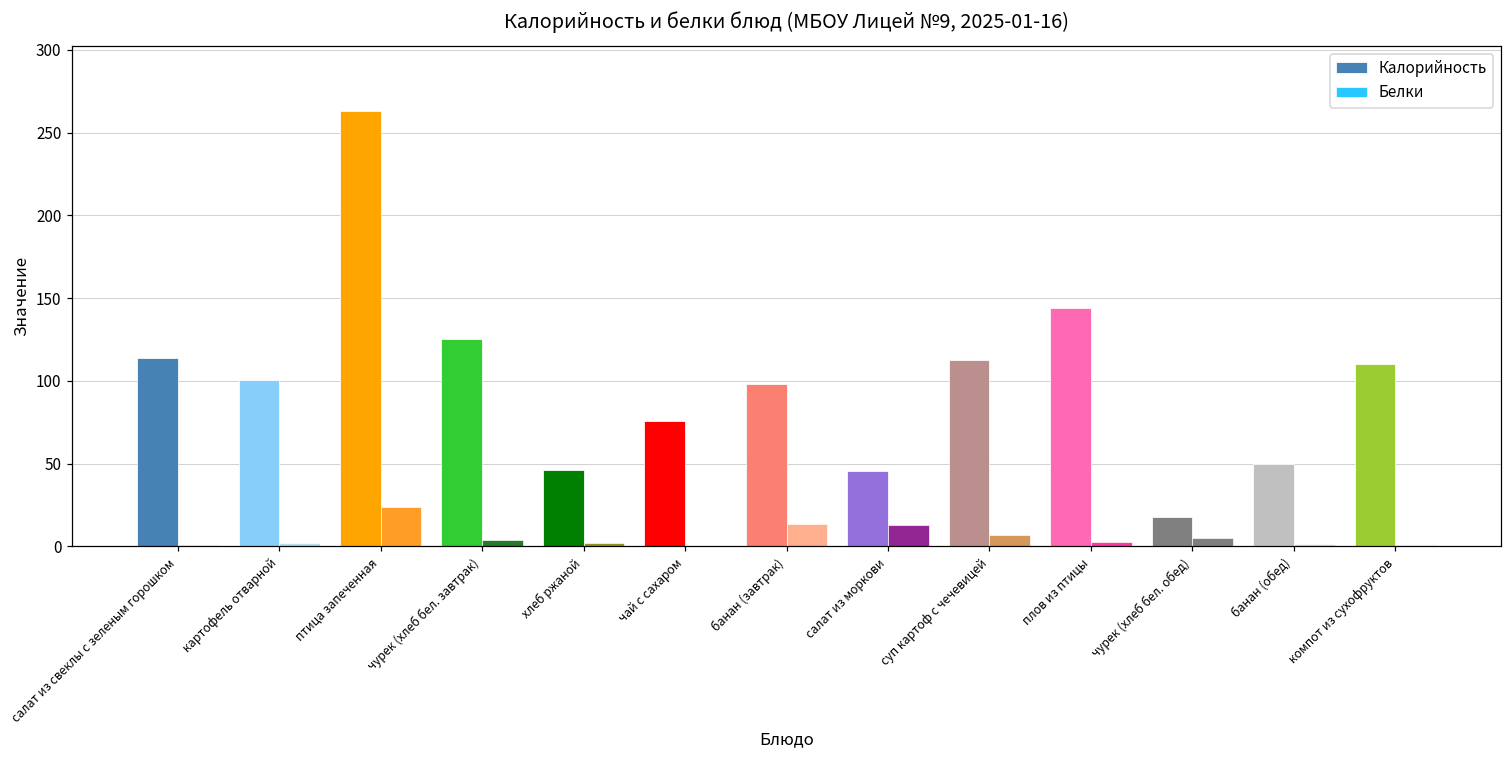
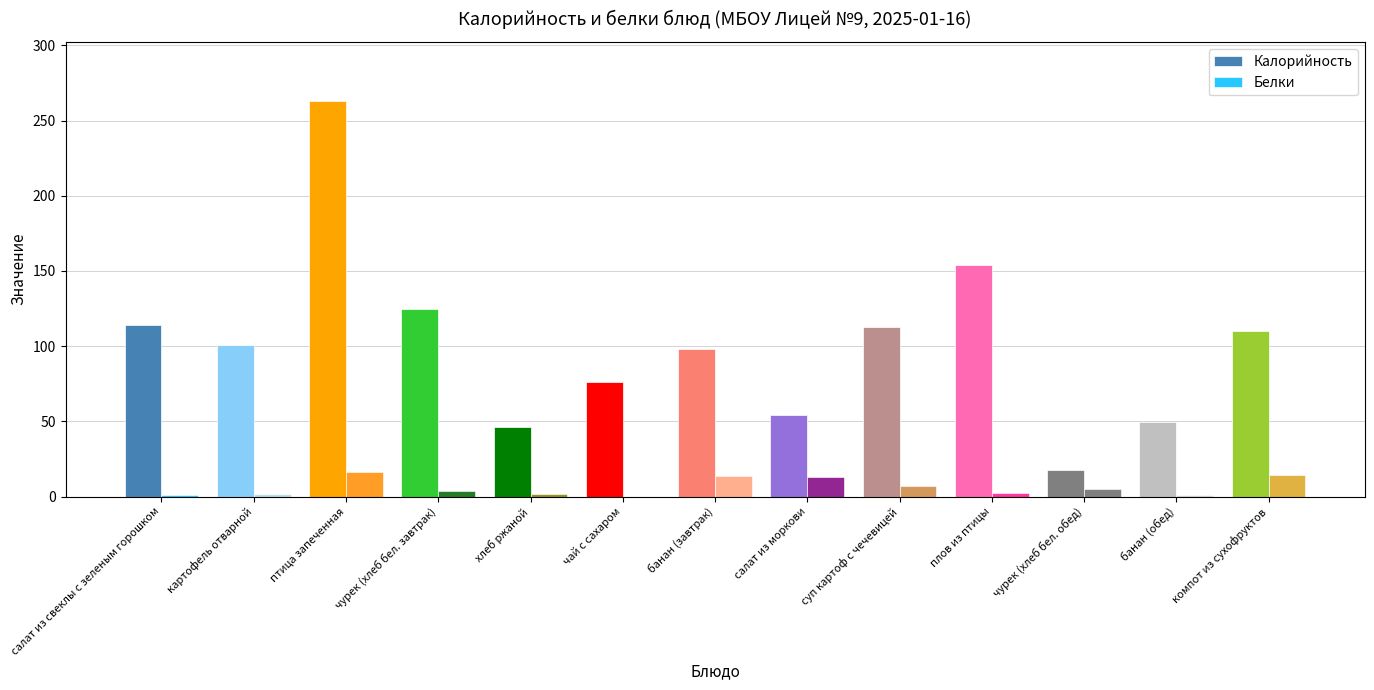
Белки, птица запеченная: 24 -> 16
Калорийность, салат из моркови: 45 -> 54
Калорийность, плов из птицы: 144 -> 154
Белки, компот из сухофруктов: 1 -> 14
